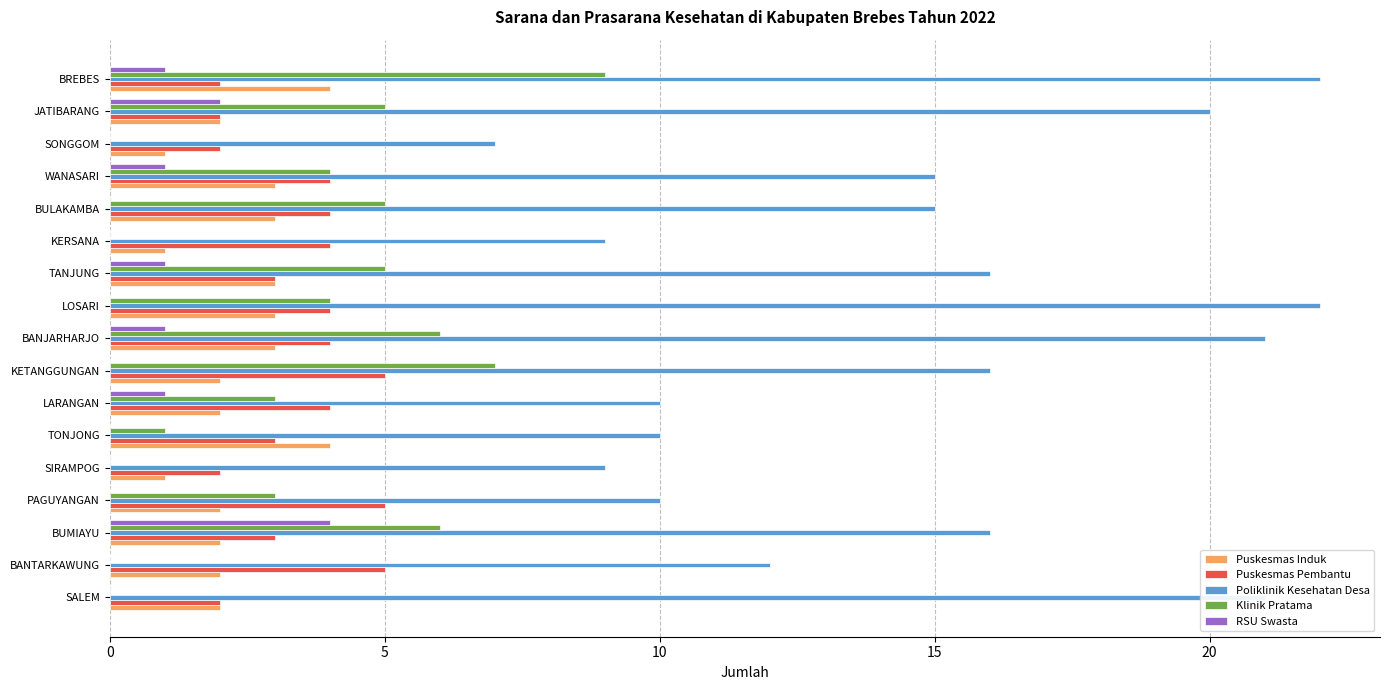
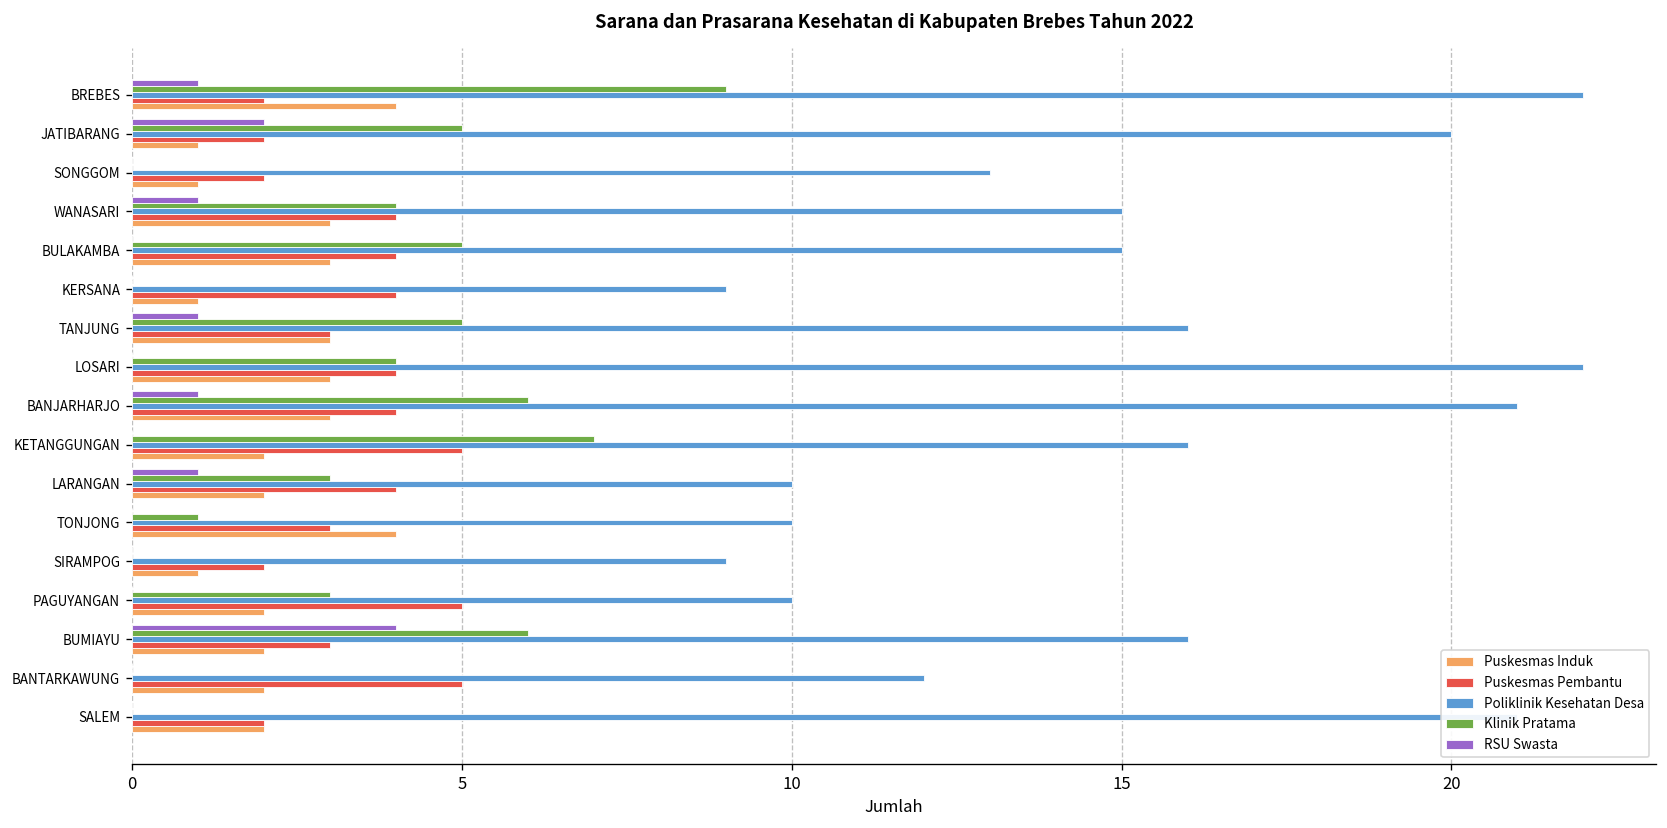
Puskesmas Induk, JATIBARANG: 2 -> 1
Poliklinik Kesehatan Desa, SONGGOM: 7 -> 13
